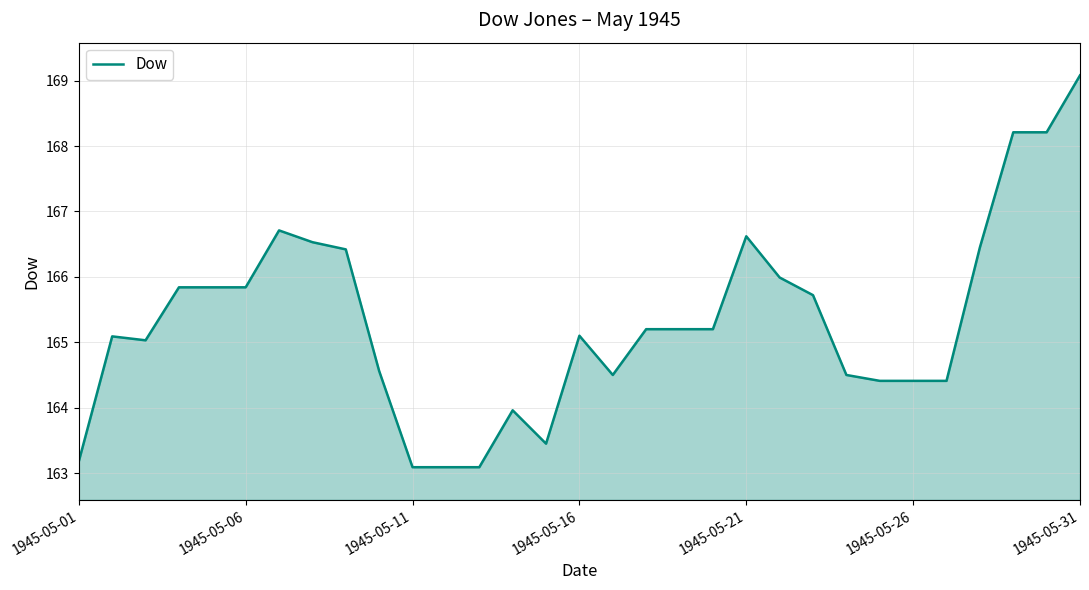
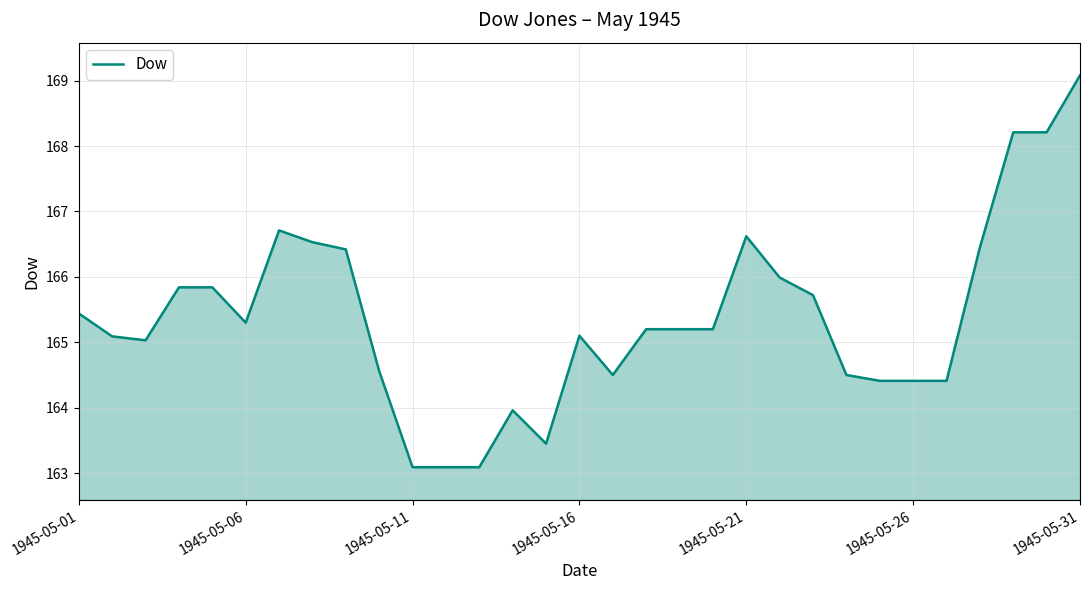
1945-05-01: 163.2 -> 165.4
1945-05-06: 165.8 -> 165.3
